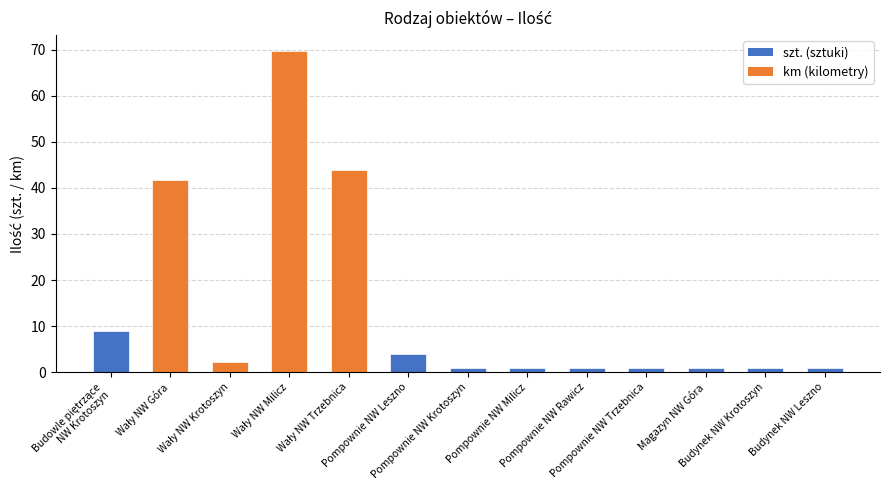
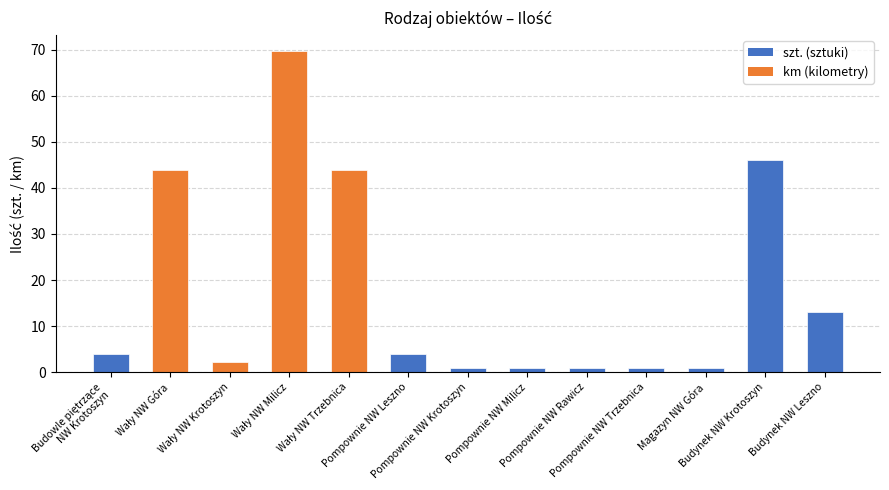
Budowle piętrzące NW Krotoszyn: 9 -> 4
Wały NW Góra: 42 -> 44
Budynek NW Krotoszyn: 1 -> 46
Budynek NW Leszno: 1 -> 13
